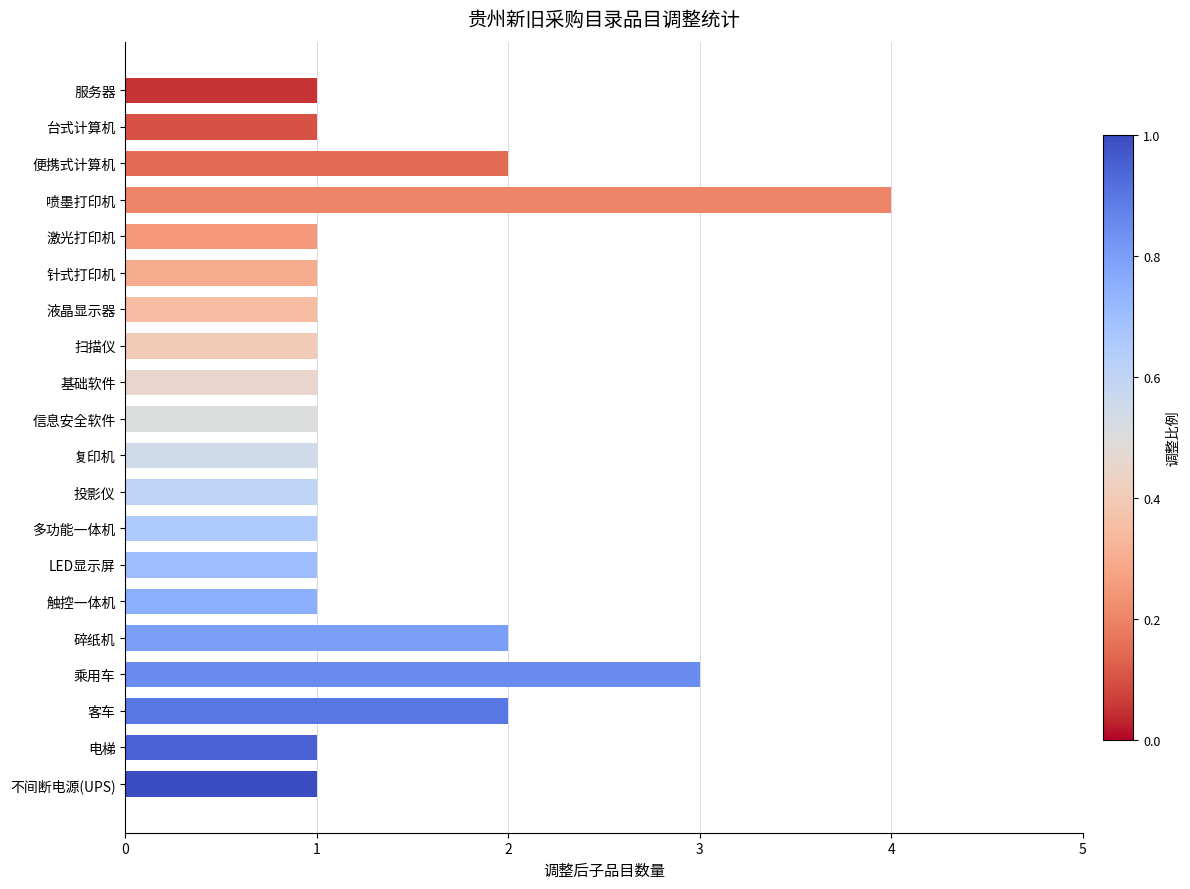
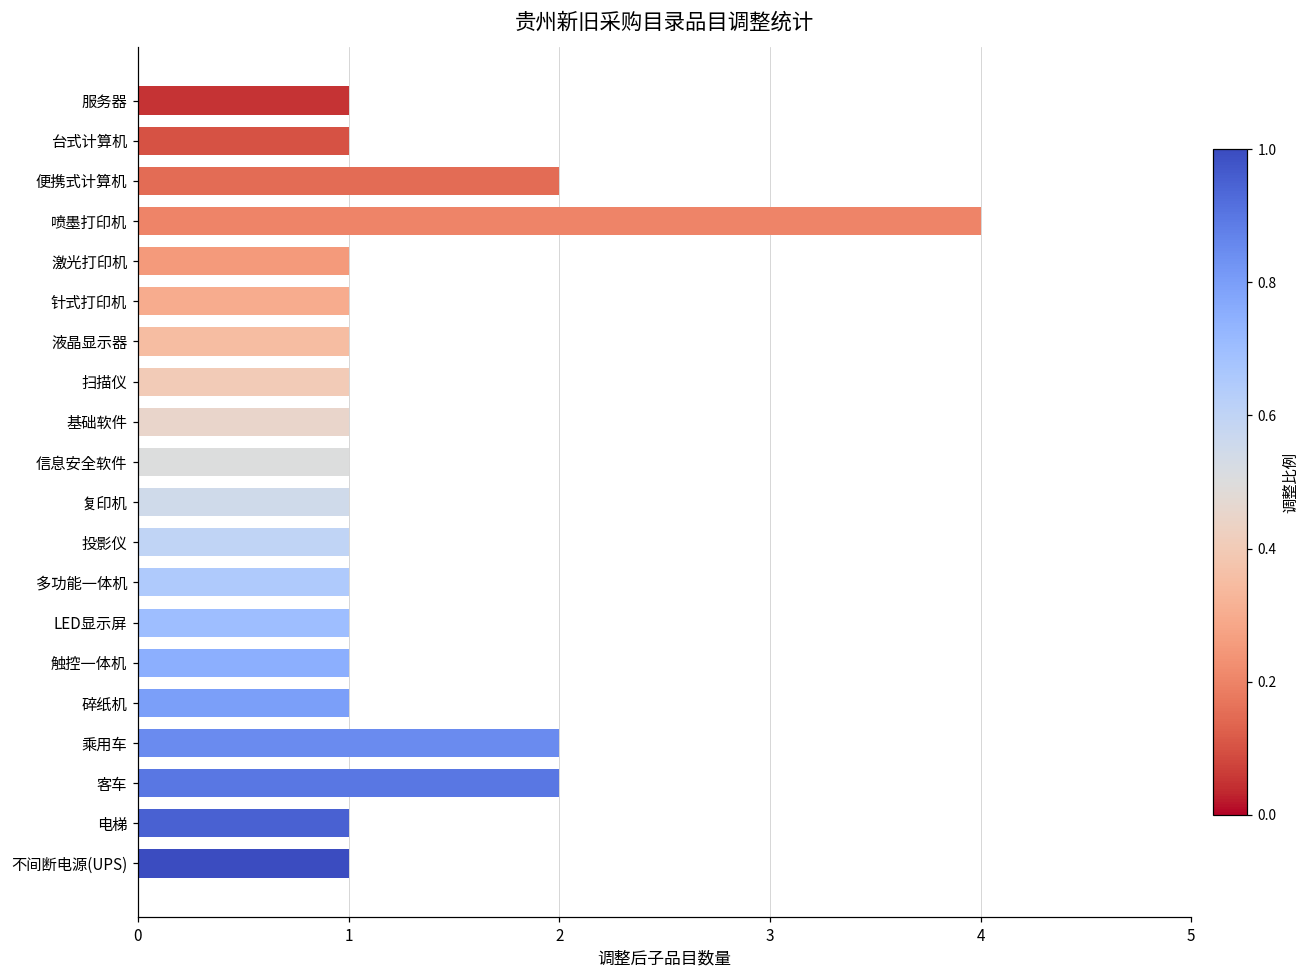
碎纸机: 2 -> 1
乘用车: 3 -> 2
